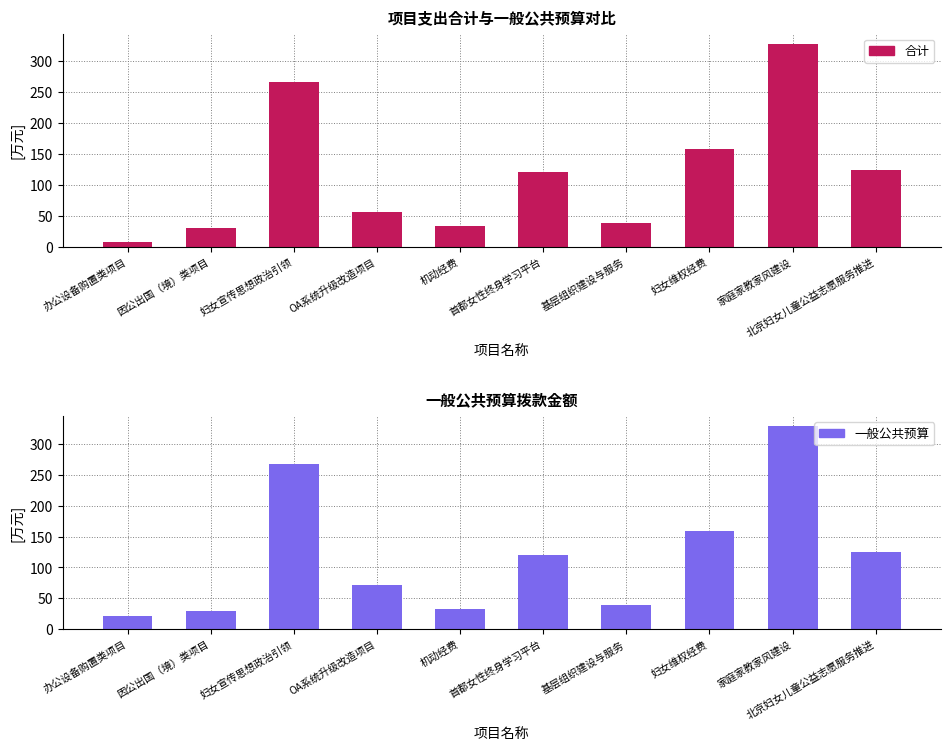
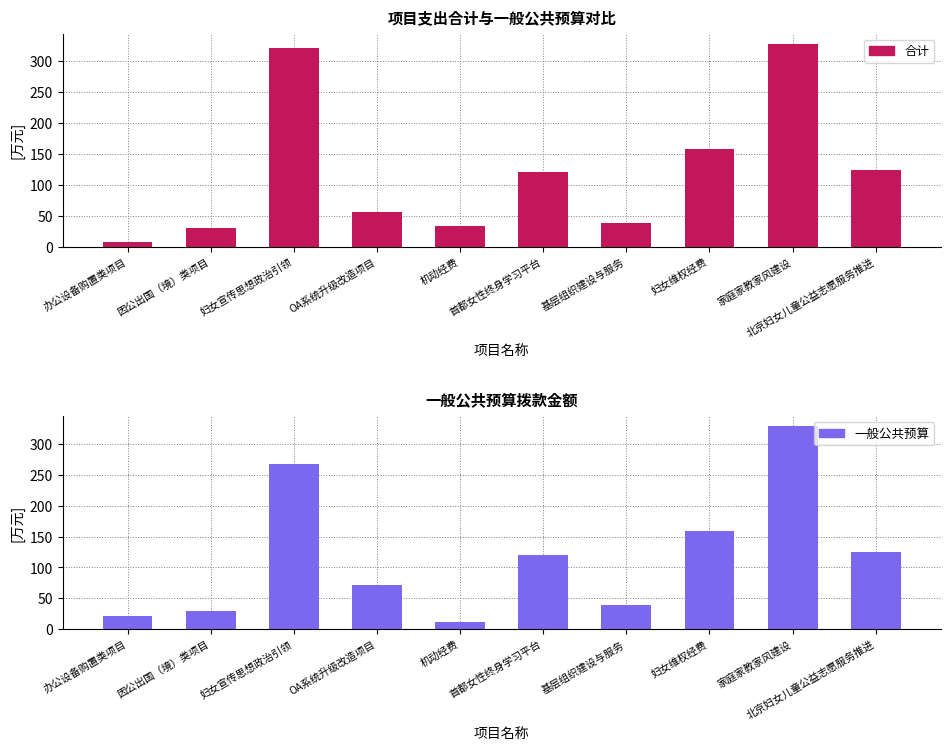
项目支出合计与一般公共预算对比, 妇女宣传思想政治引领: 270 -> 320
一般公共预算拨款金额, 机动经费: 30 -> 10
